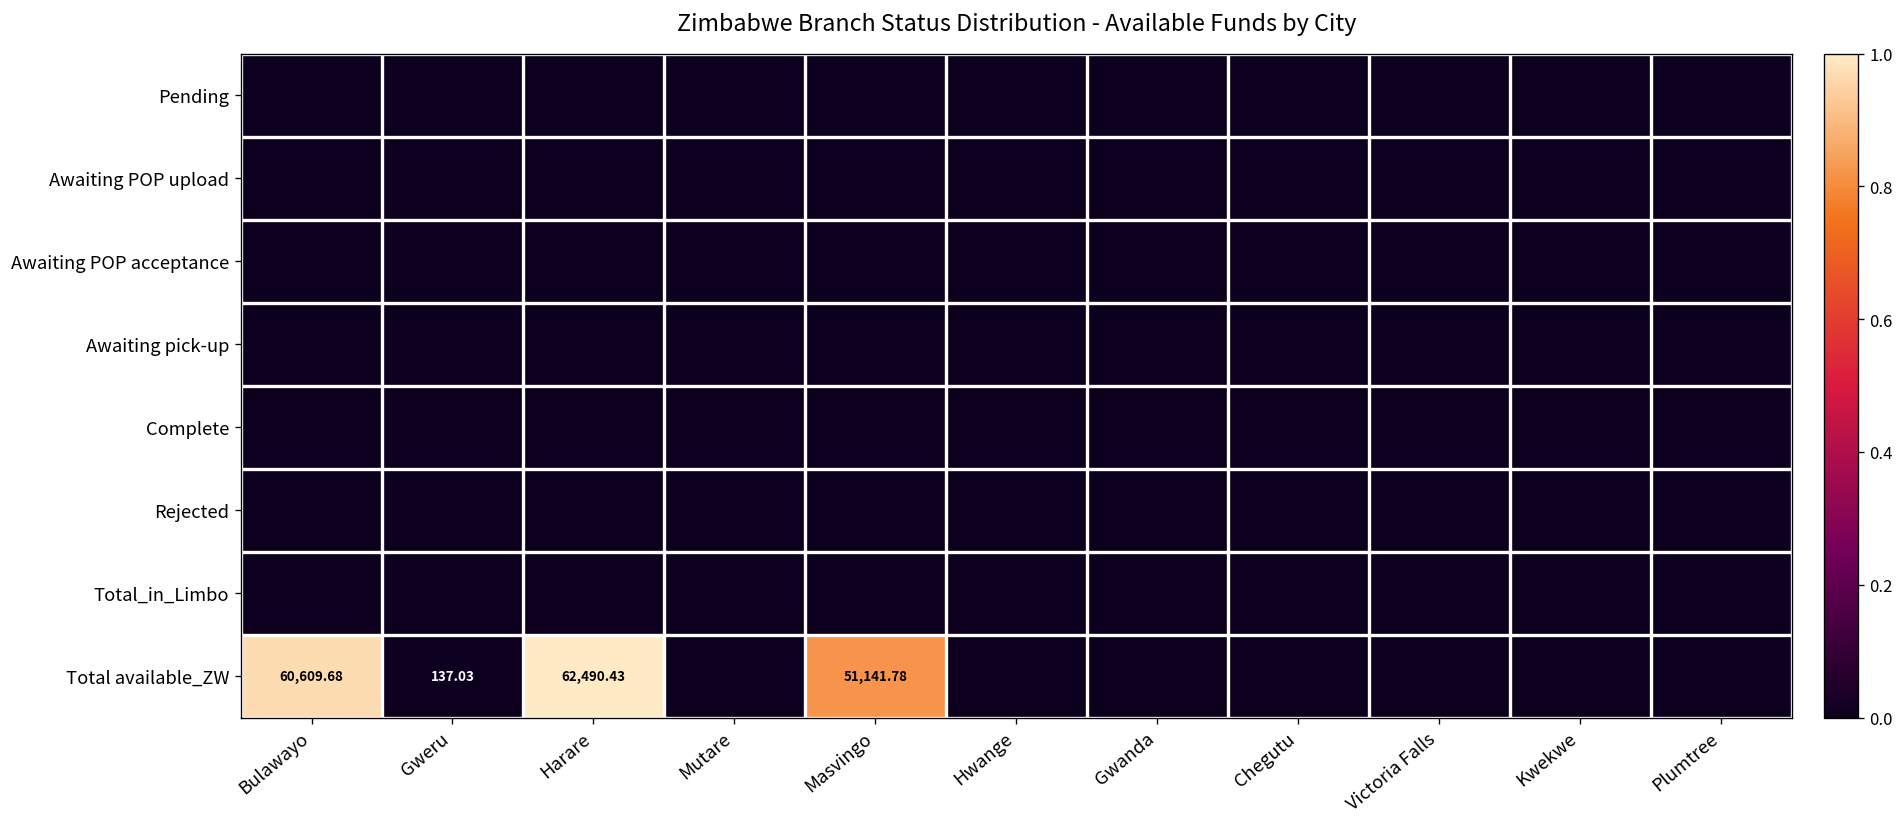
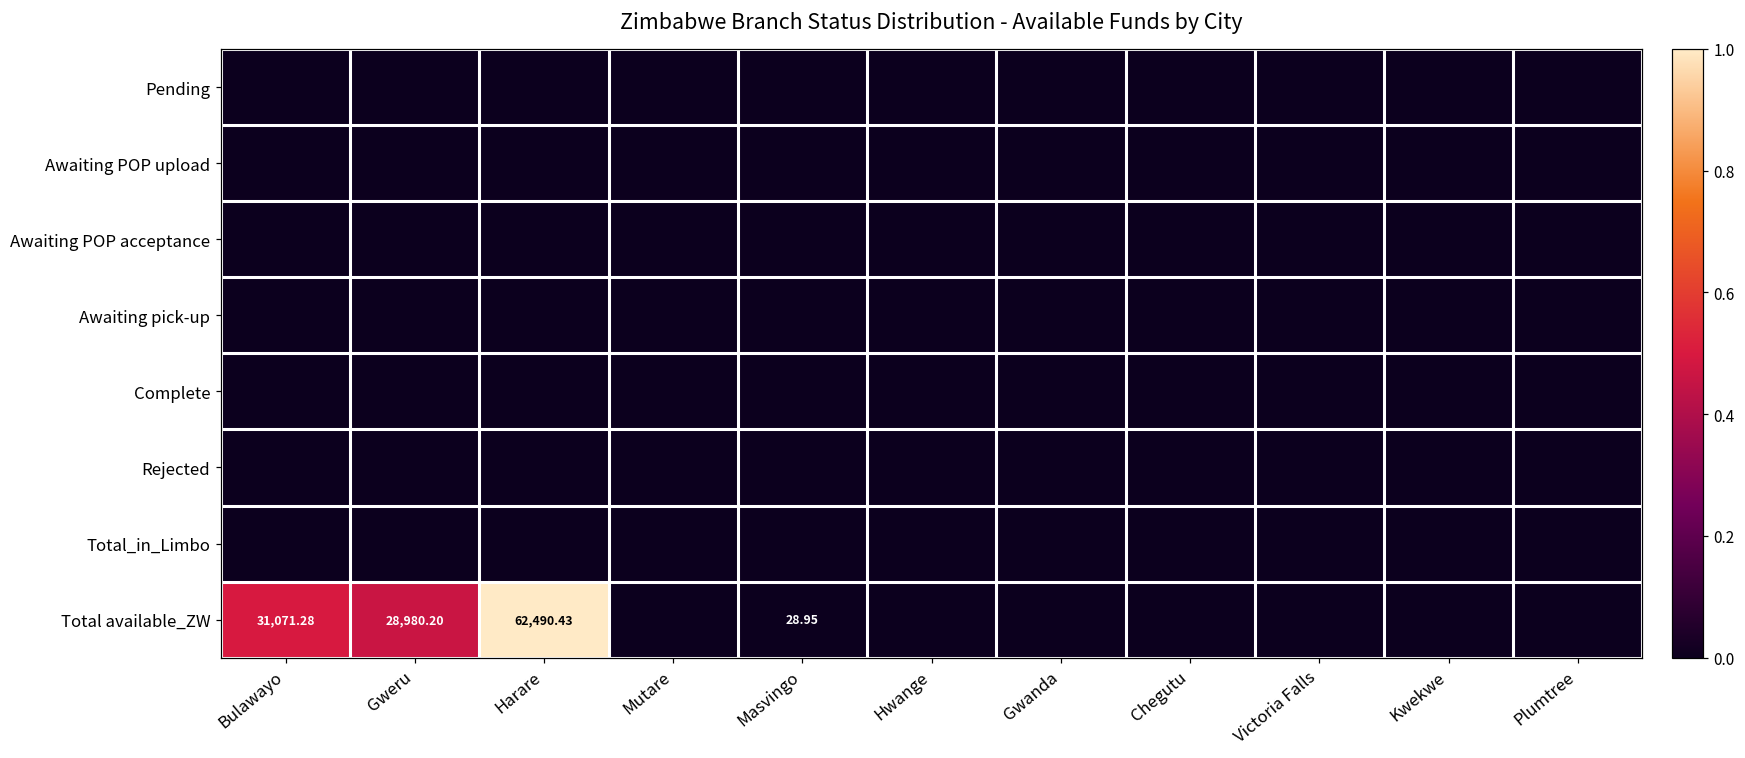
Total available_ZW, Bulawayo: 60,609.68 -> 31,071.28
Total available_ZW, Gweru: 137.03 -> 28,980.20
Total available_ZW, Masvingo: 51,141.78 -> 28.95
